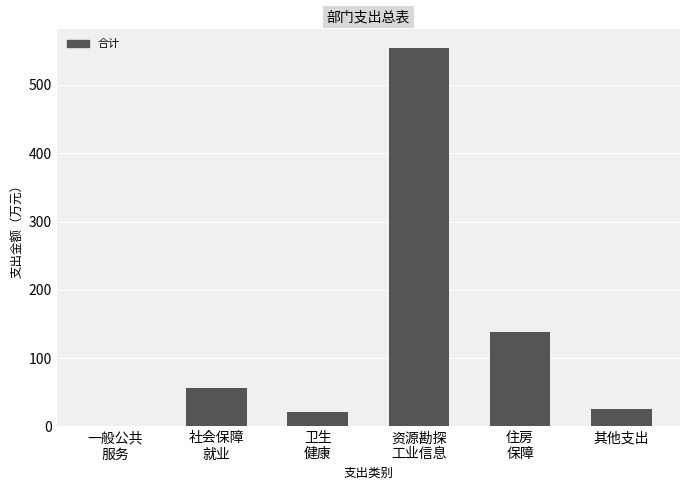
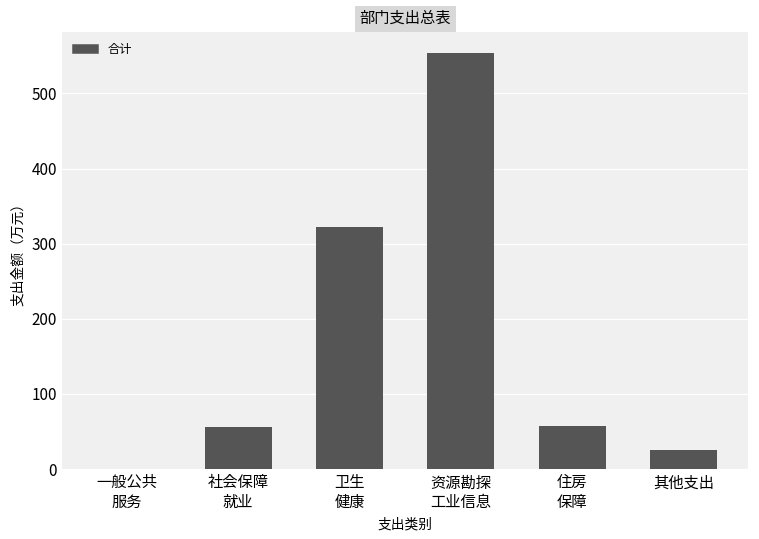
卫生 健康: 20 -> 320
住房 保障: 140 -> 60
